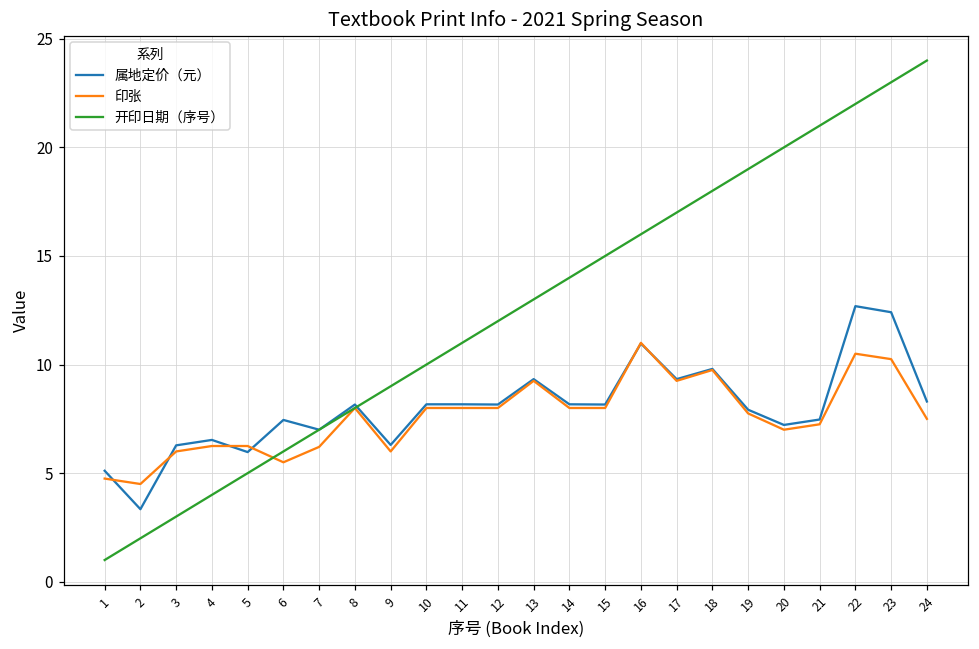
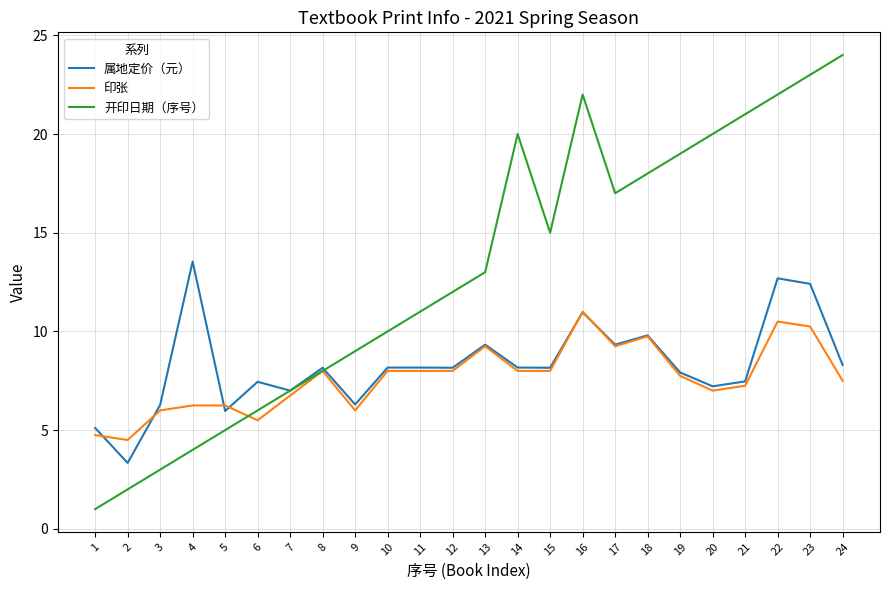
属地定价（元）, 4: 6.5 -> 13.5
印张, 7: 6.2 -> 6.8
开印日期（序号）, 14: 14 -> 20
开印日期（序号）, 16: 16 -> 22
